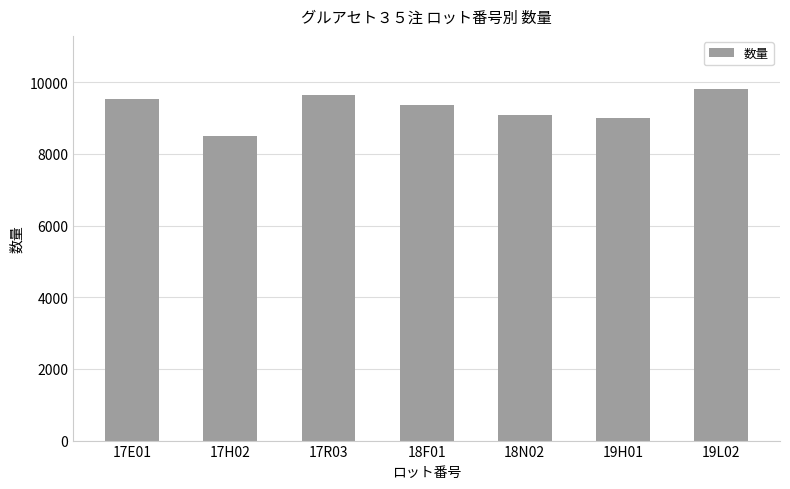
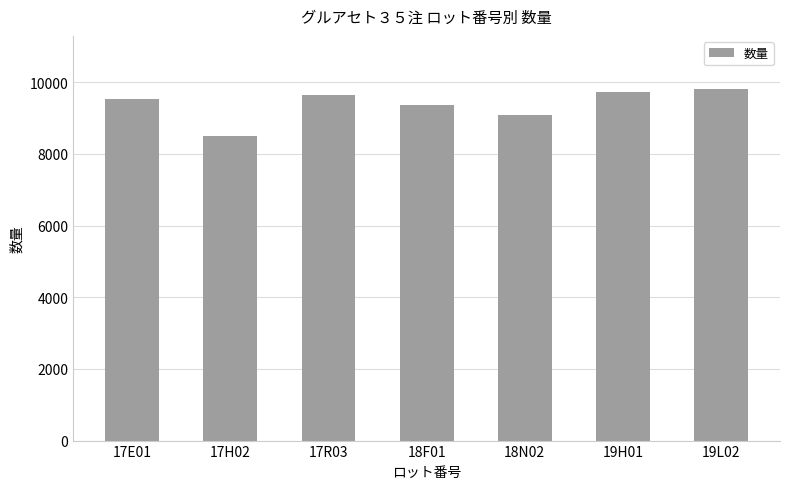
19H01: 9000 -> 9700
